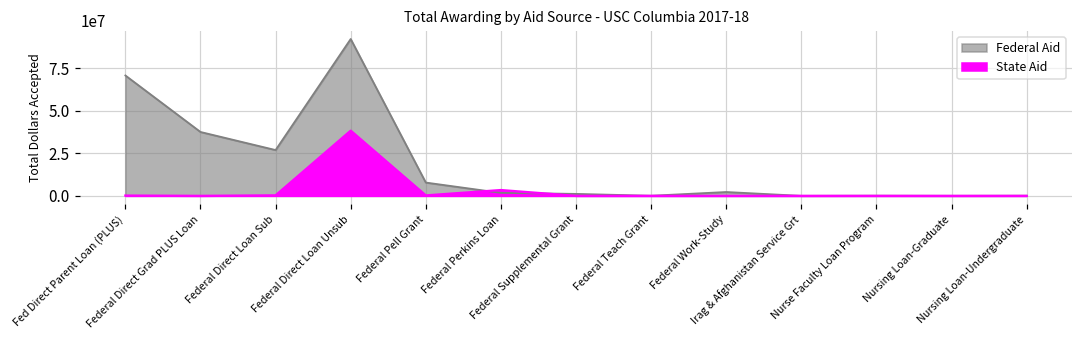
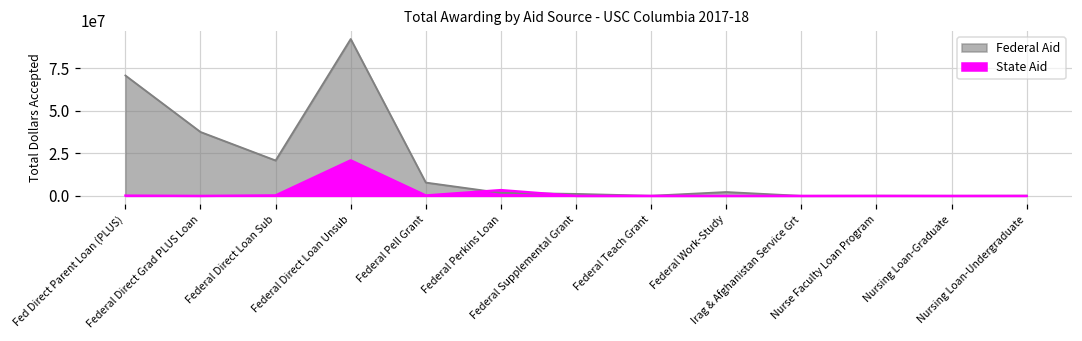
Federal Aid, Federal Direct Loan Sub: 27000000 -> 21000000
State Aid, Federal Direct Loan Unsub: 38000000 -> 21000000
